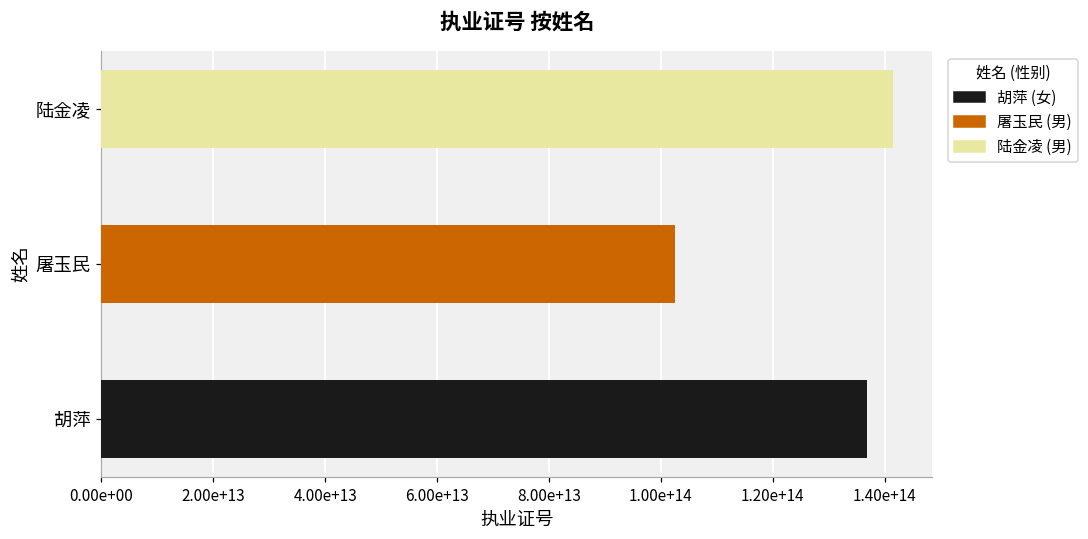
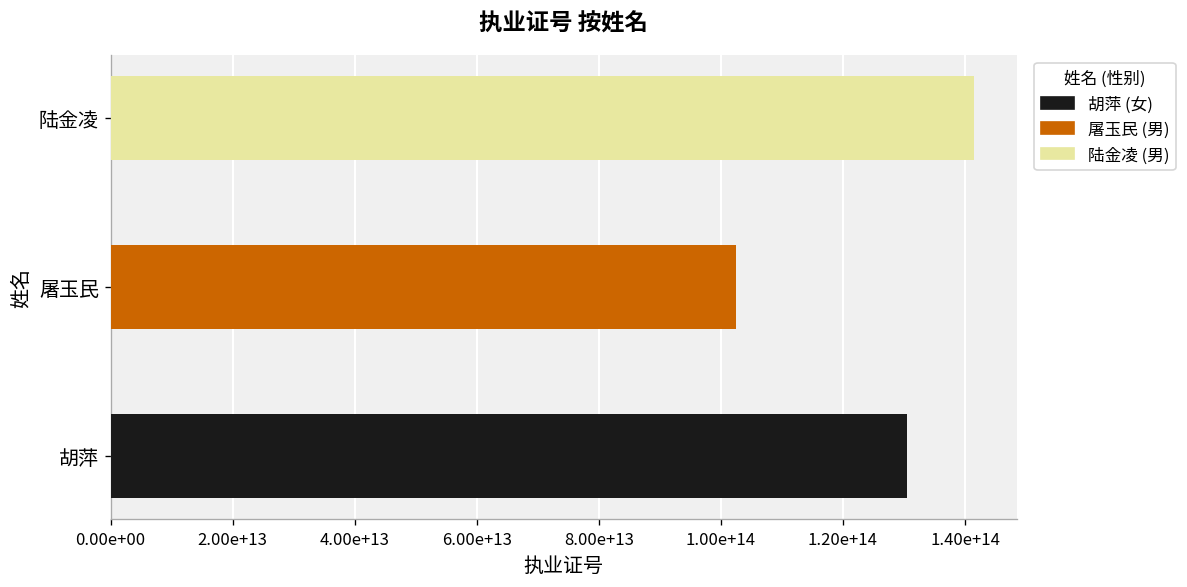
胡萍: 137000000000000 -> 130000000000000
